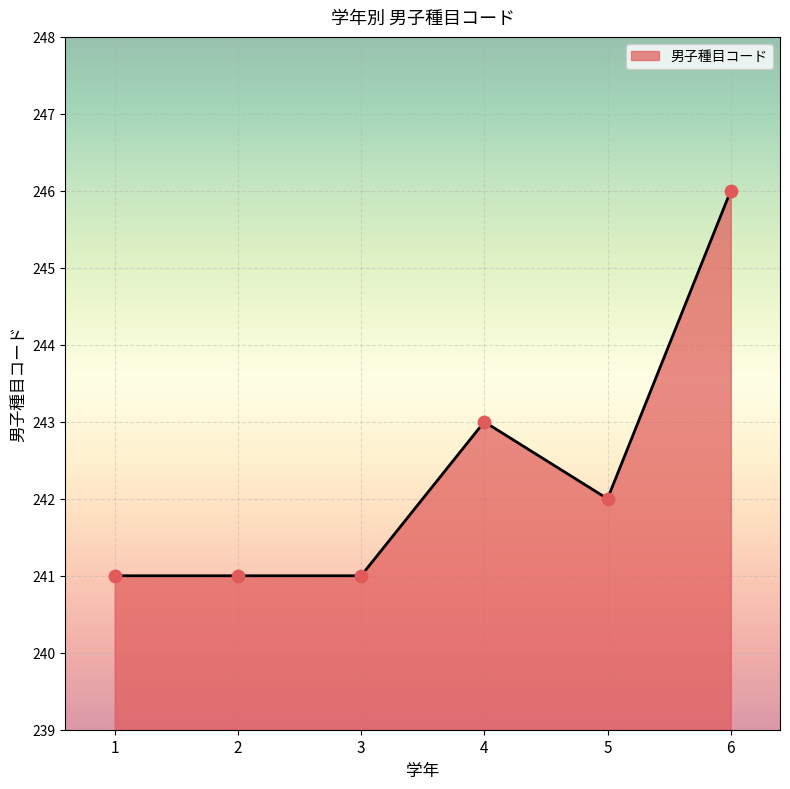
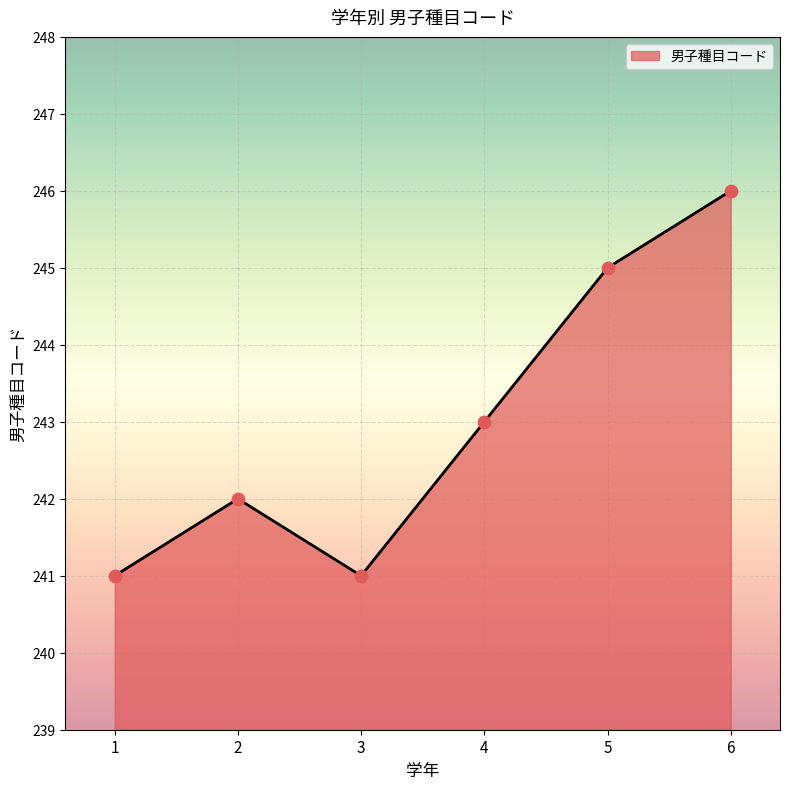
2: 241 -> 242
5: 242 -> 245
